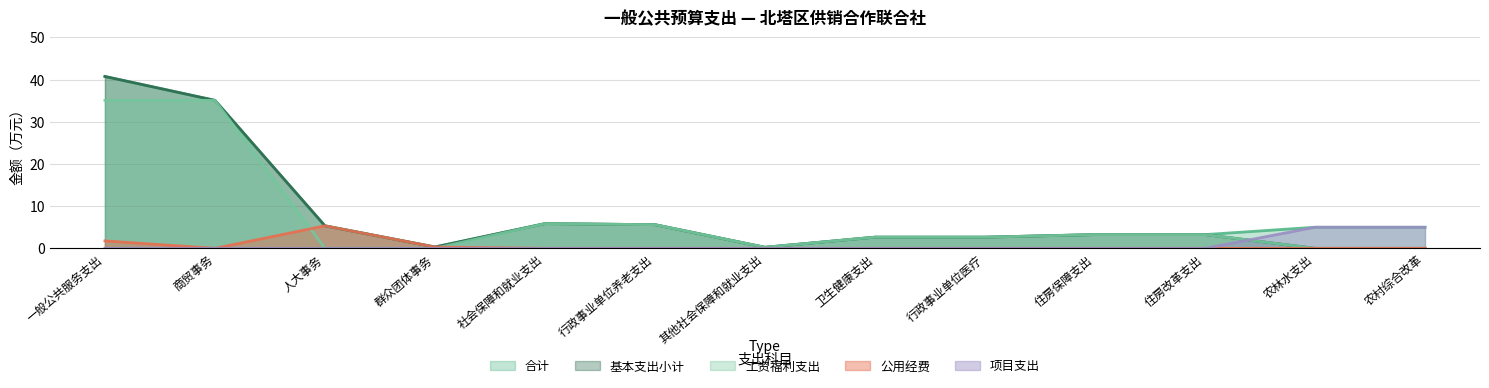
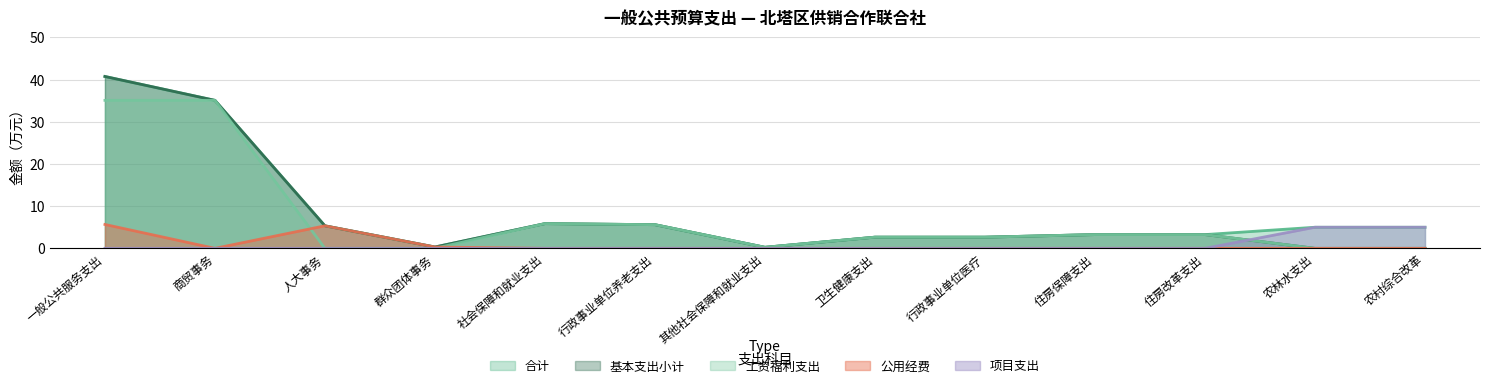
公用经费, 一般公共服务支出: 2 -> 6
